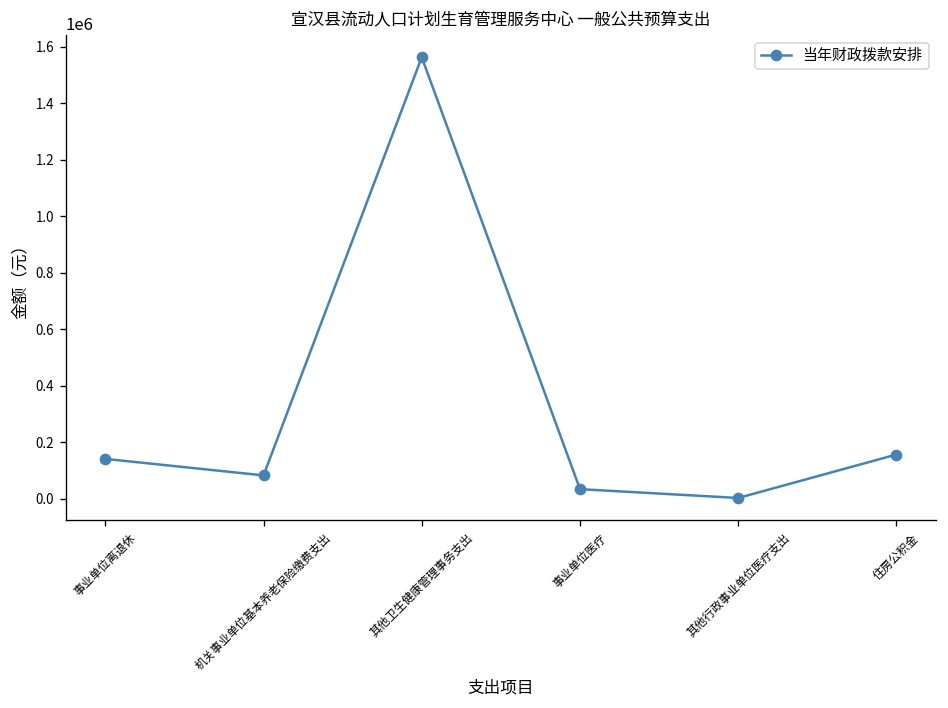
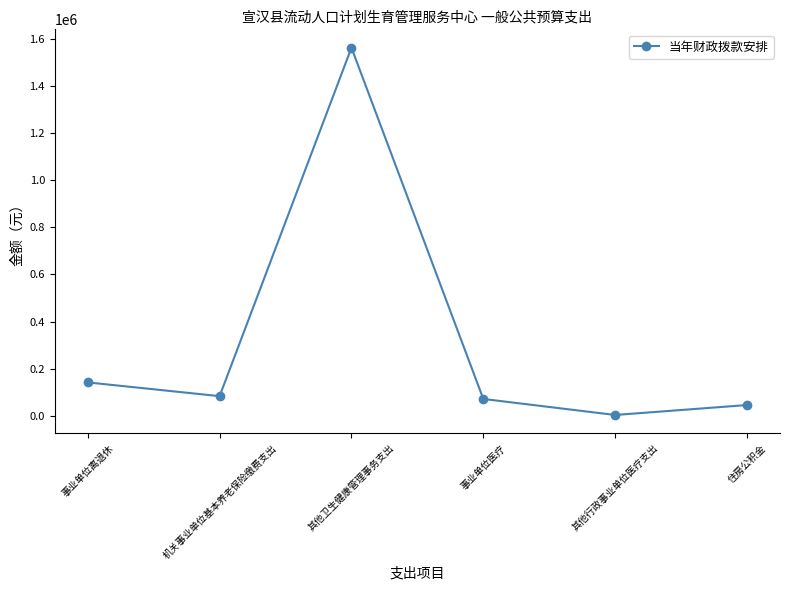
事业单位医疗: 30000 -> 70000
住房公积金: 160000 -> 50000
